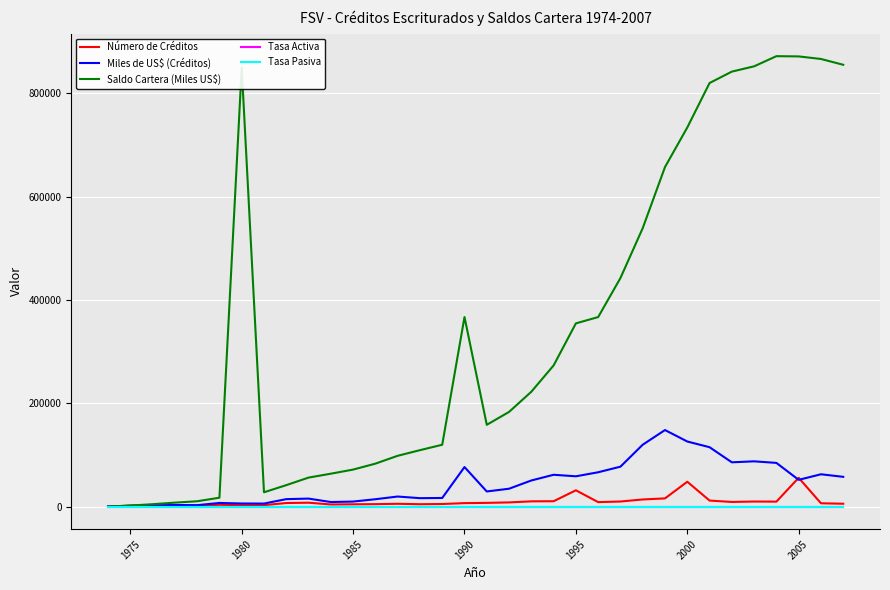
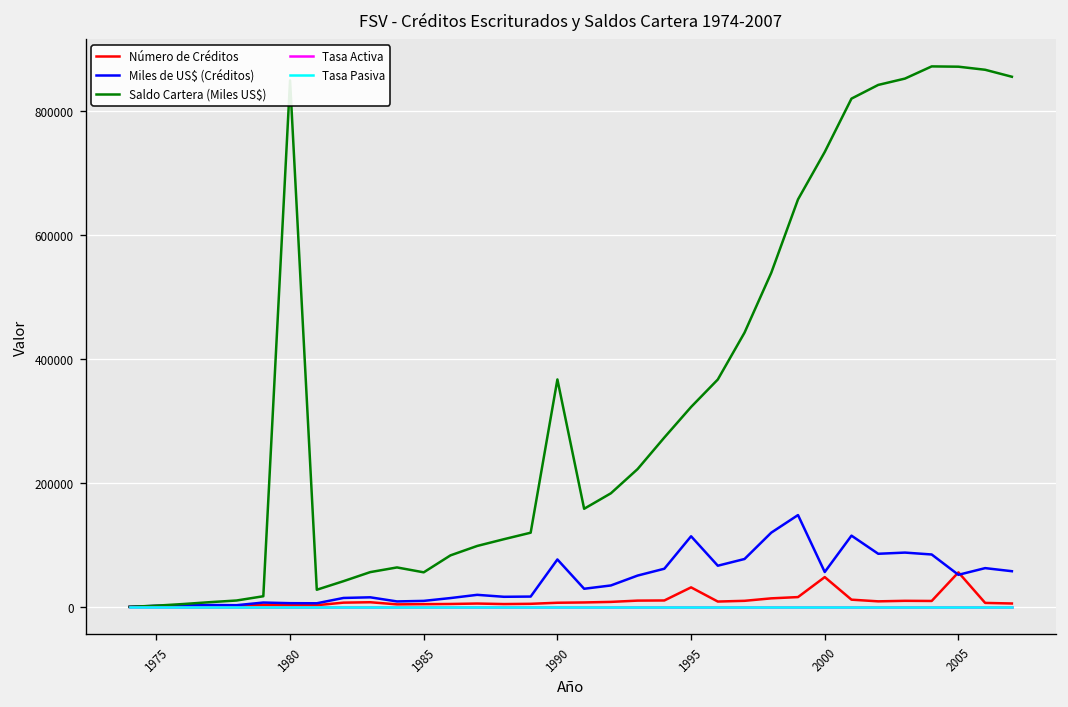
Saldo Cartera (Miles US$), 1985: 70000 -> 60000
Miles de US$ (Créditos), 1995: 60000 -> 110000
Saldo Cartera (Miles US$), 1995: 350000 -> 320000
Miles de US$ (Créditos), 2000: 130000 -> 60000
